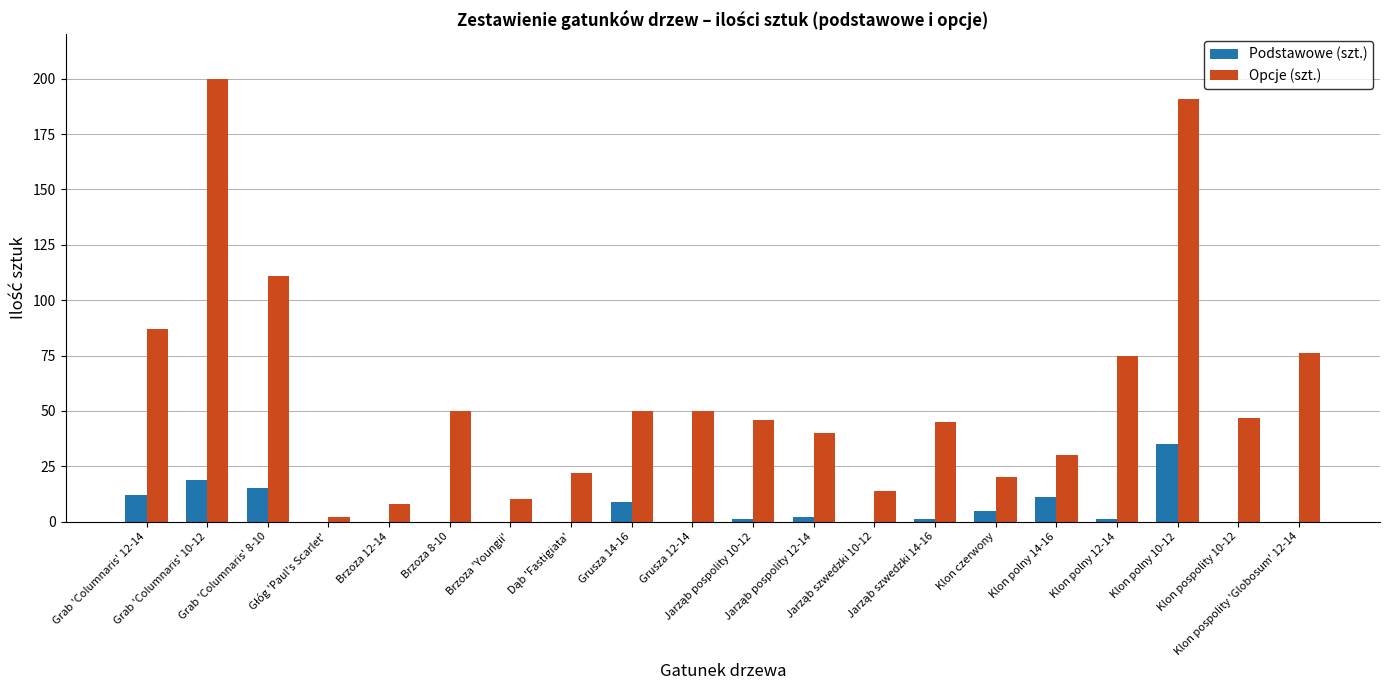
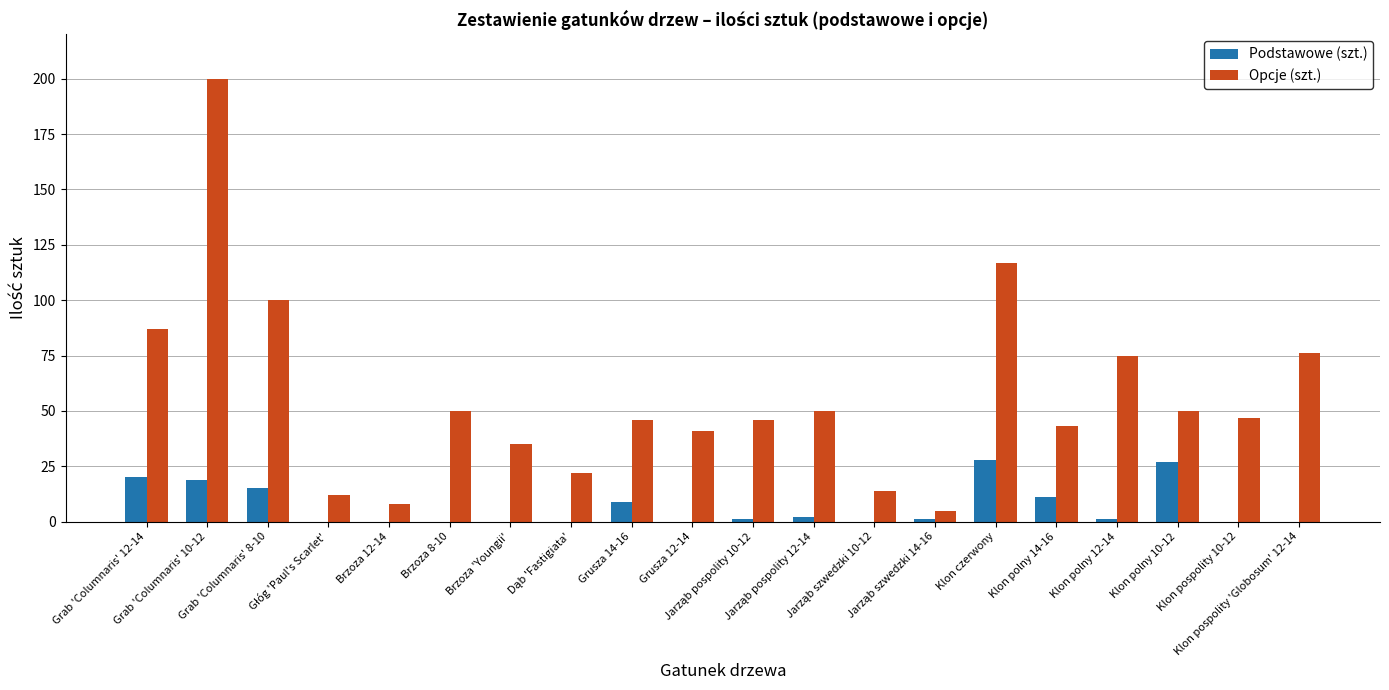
Podstawowe (szt.), Grab 'Columnaris' 12-14: 12 -> 20
Opcje (szt.), Grab 'Columnaris' 8-10: 111 -> 100
Opcje (szt.), Głóg 'Paul's Scarlet': 2 -> 12
Opcje (szt.), Brzoza 'Youngii': 10 -> 35
Opcje (szt.), Grusza 14-16: 50 -> 46
Opcje (szt.), Grusza 12-14: 50 -> 41
Opcje (szt.), Jarząb pospolity 12-14: 40 -> 50
Opcje (szt.), Jarząb szwedzki 14-16: 45 -> 5
Podstawowe (szt.), Klon czerwony: 5 -> 28
Opcje (szt.), Klon czerwony: 20 -> 117
Opcje (szt.), Klon polny 14-16: 30 -> 43
Podstawowe (szt.), Klon polny 10-12: 35 -> 27
Opcje (szt.), Klon polny 10-12: 191 -> 50
